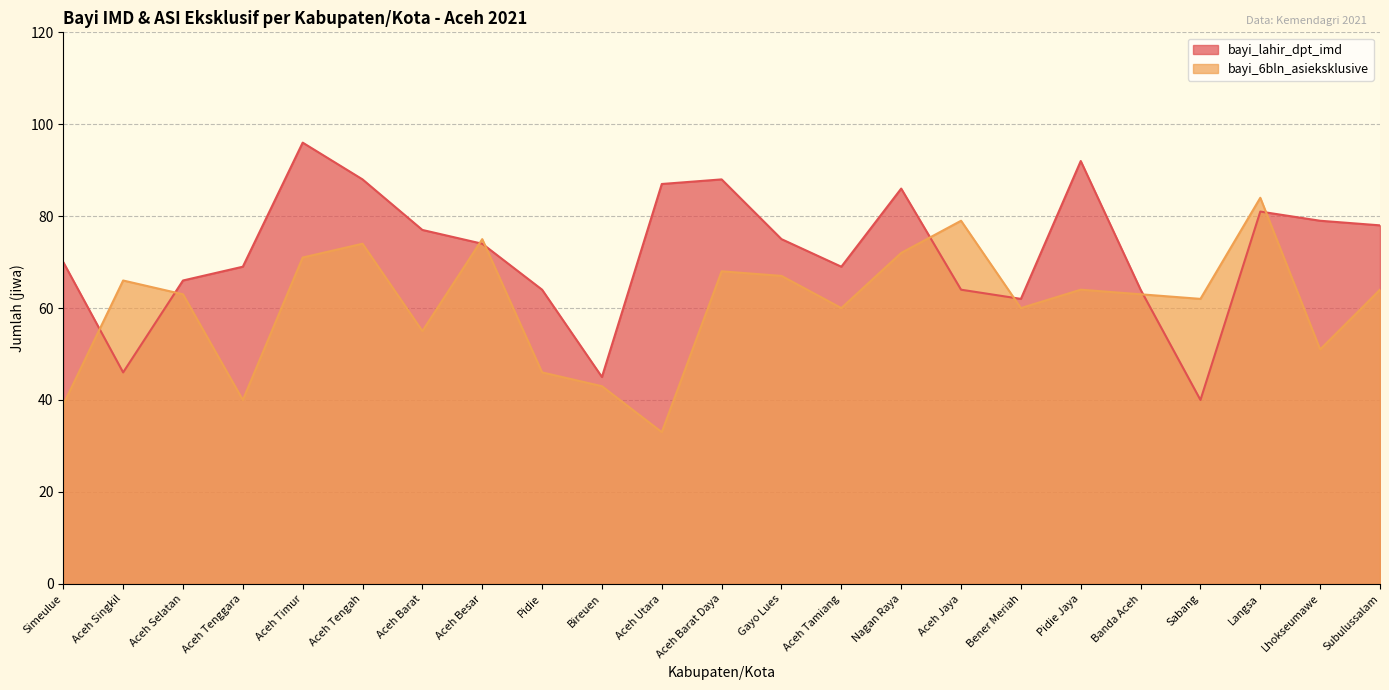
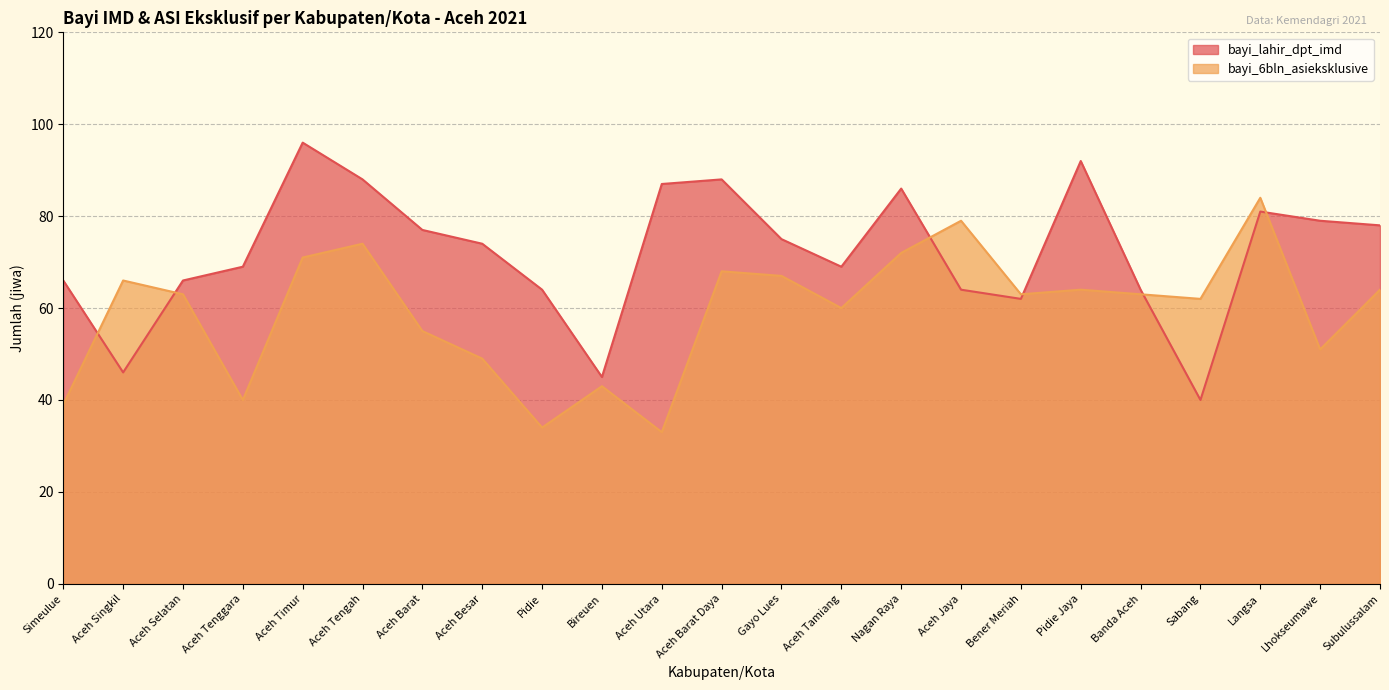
bayi_lahir_dpt_imd, Simeulue: 70 -> 66
bayi_6bln_asieksklusive, Aceh Besar: 75 -> 49
bayi_6bln_asieksklusive, Pidie: 46 -> 34
bayi_6bln_asieksklusive, Bener Meriah: 60 -> 63
